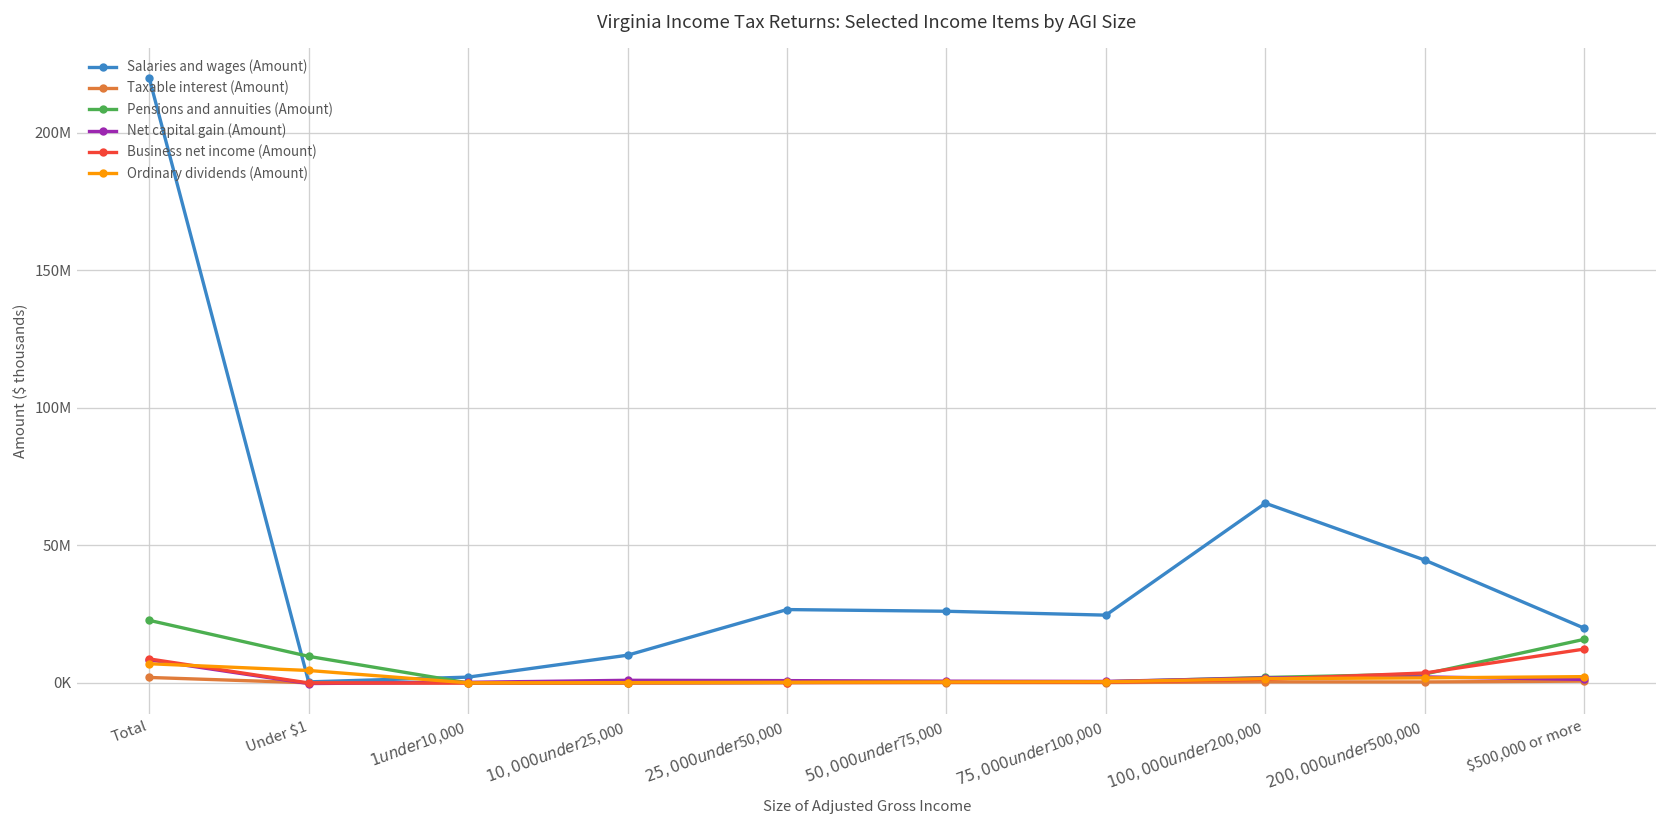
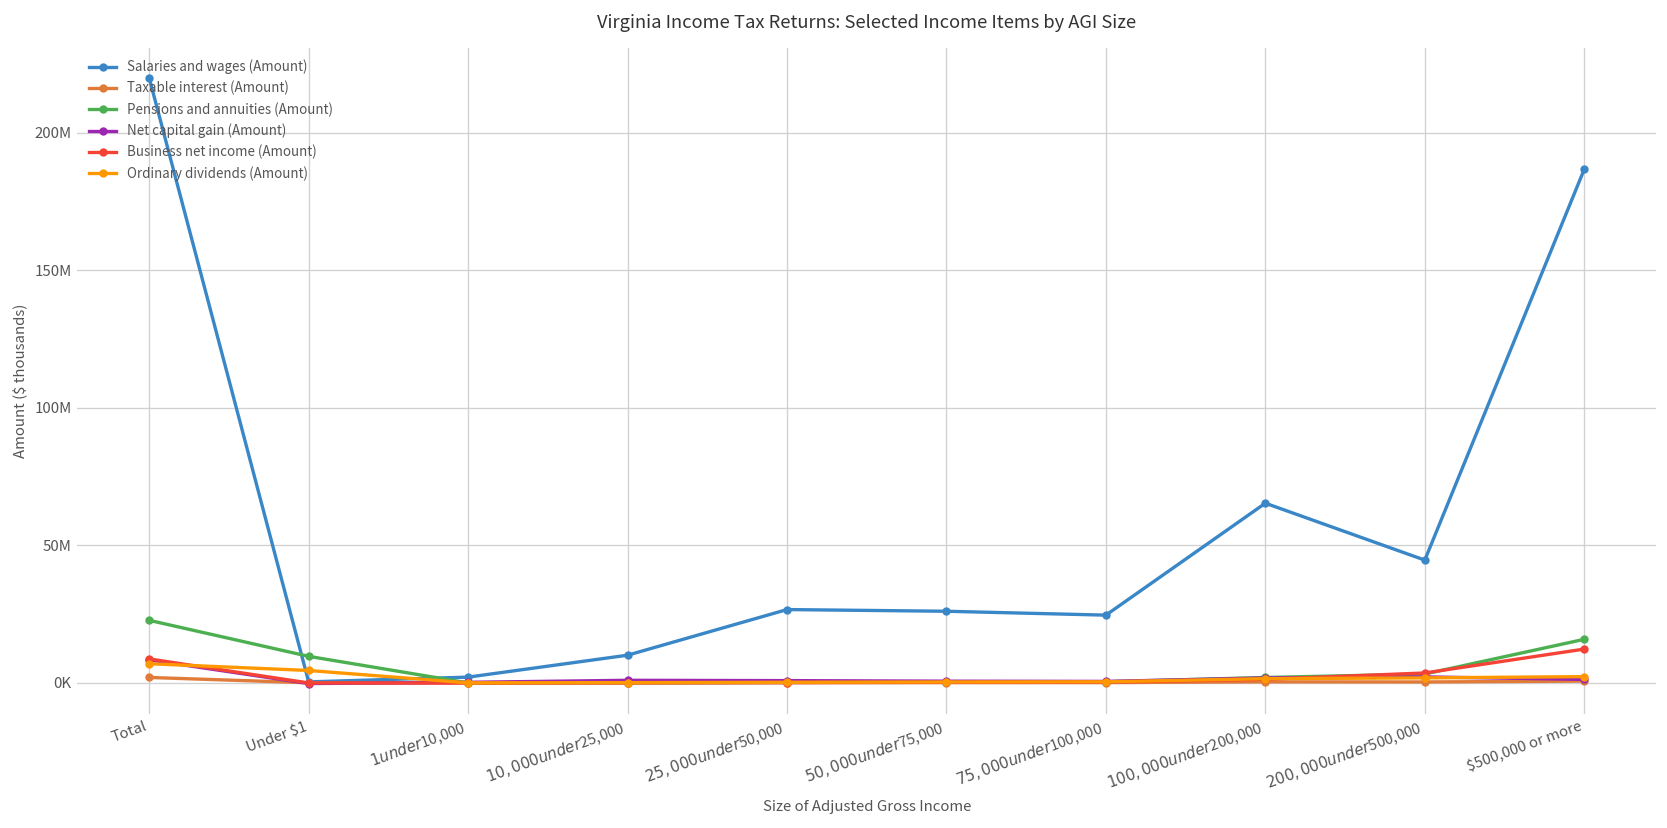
Salaries and wages (Amount), $500,000 or more: 20000000 -> 187000000
